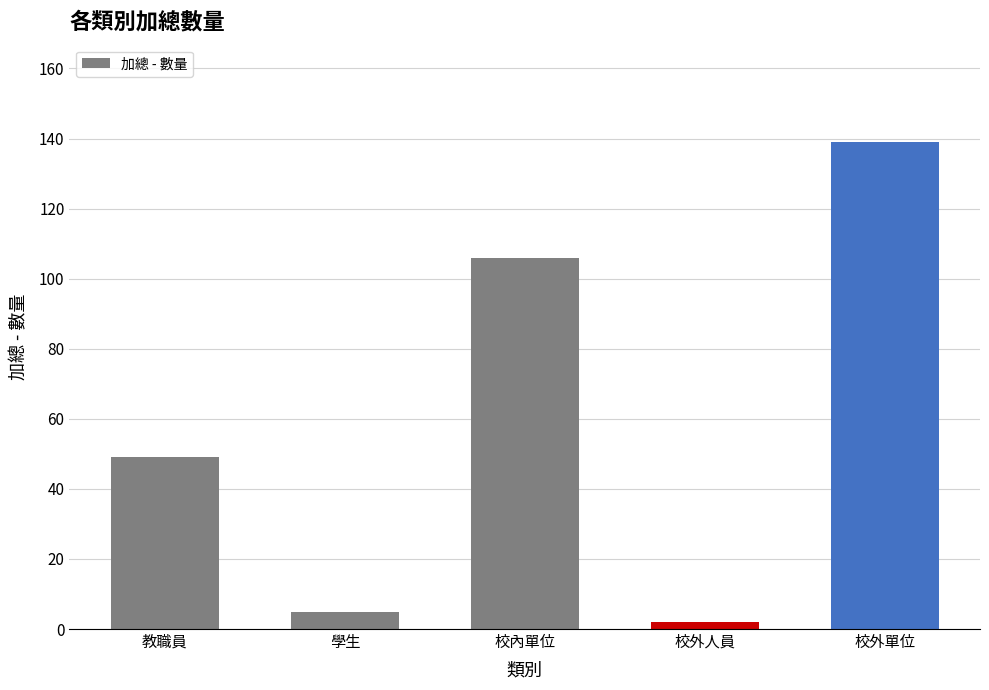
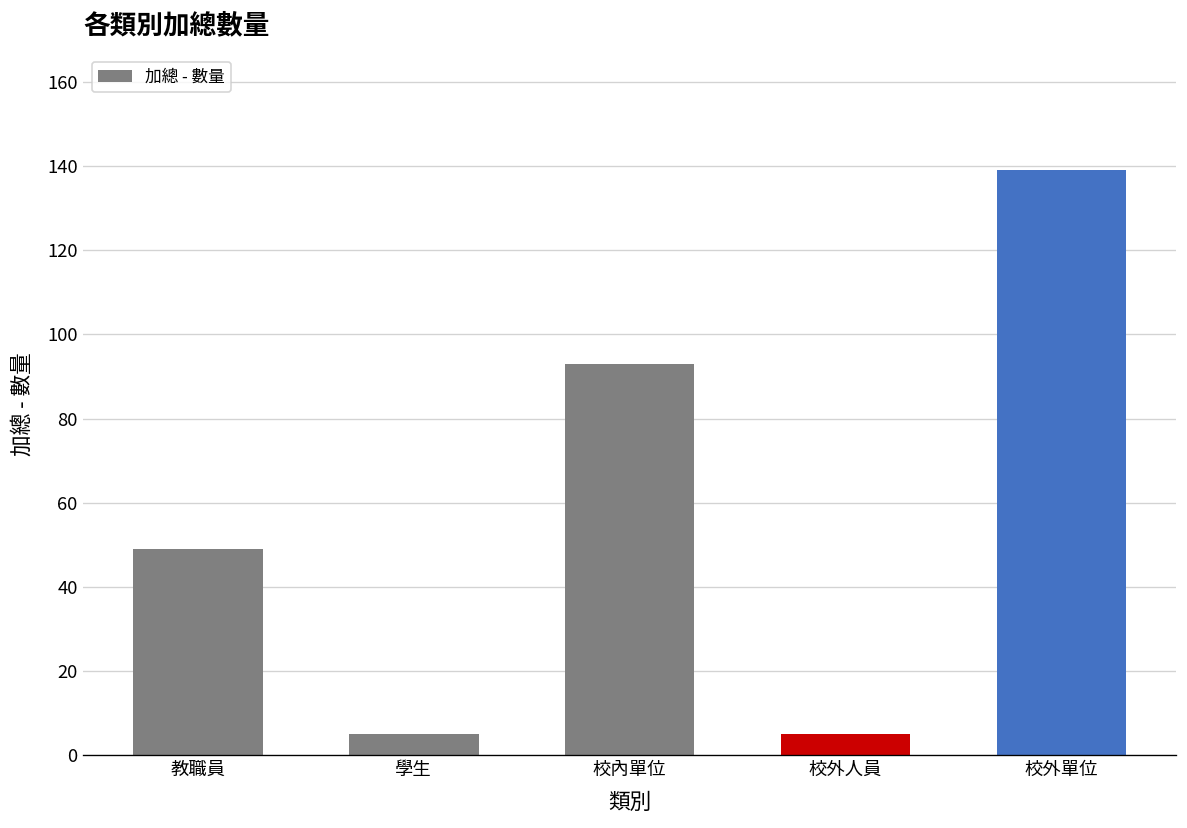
校內單位: 106 -> 93
校外人員: 2 -> 5
